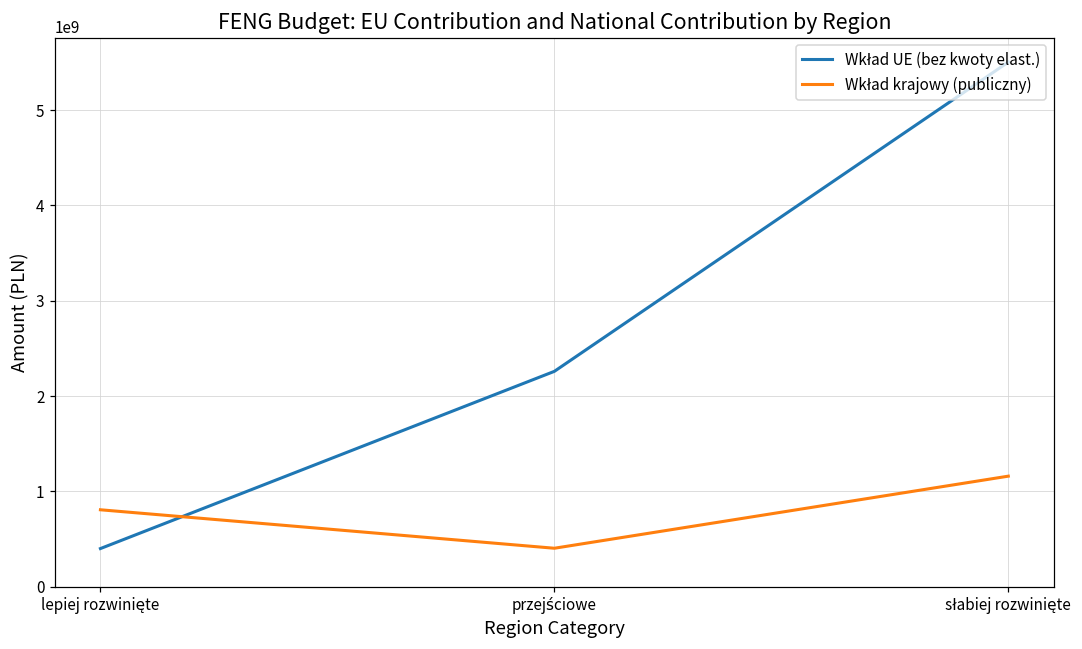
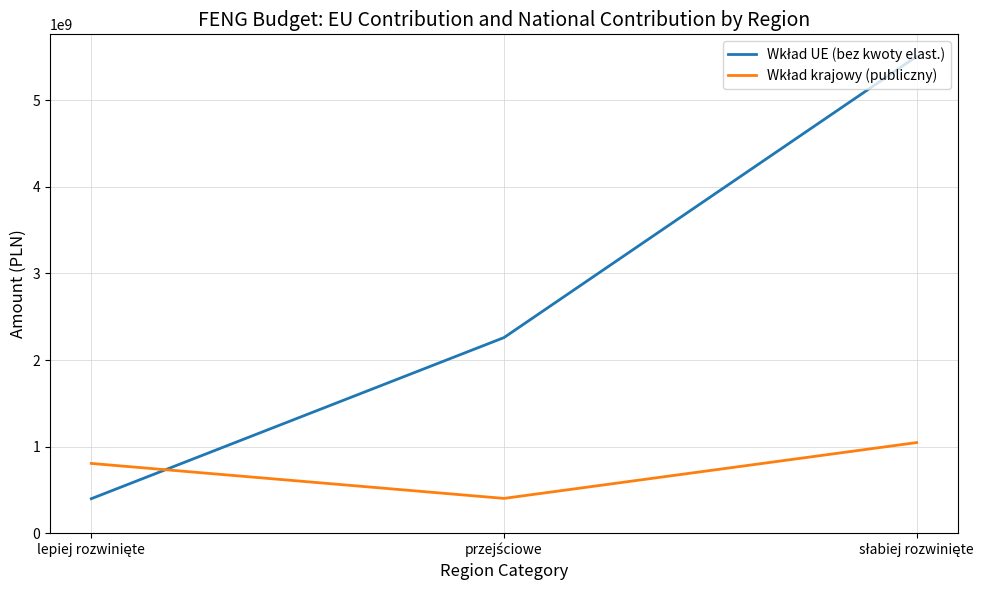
Wkład krajowy (publiczny), słabiej rozwinięte: 1200000000 -> 1000000000
